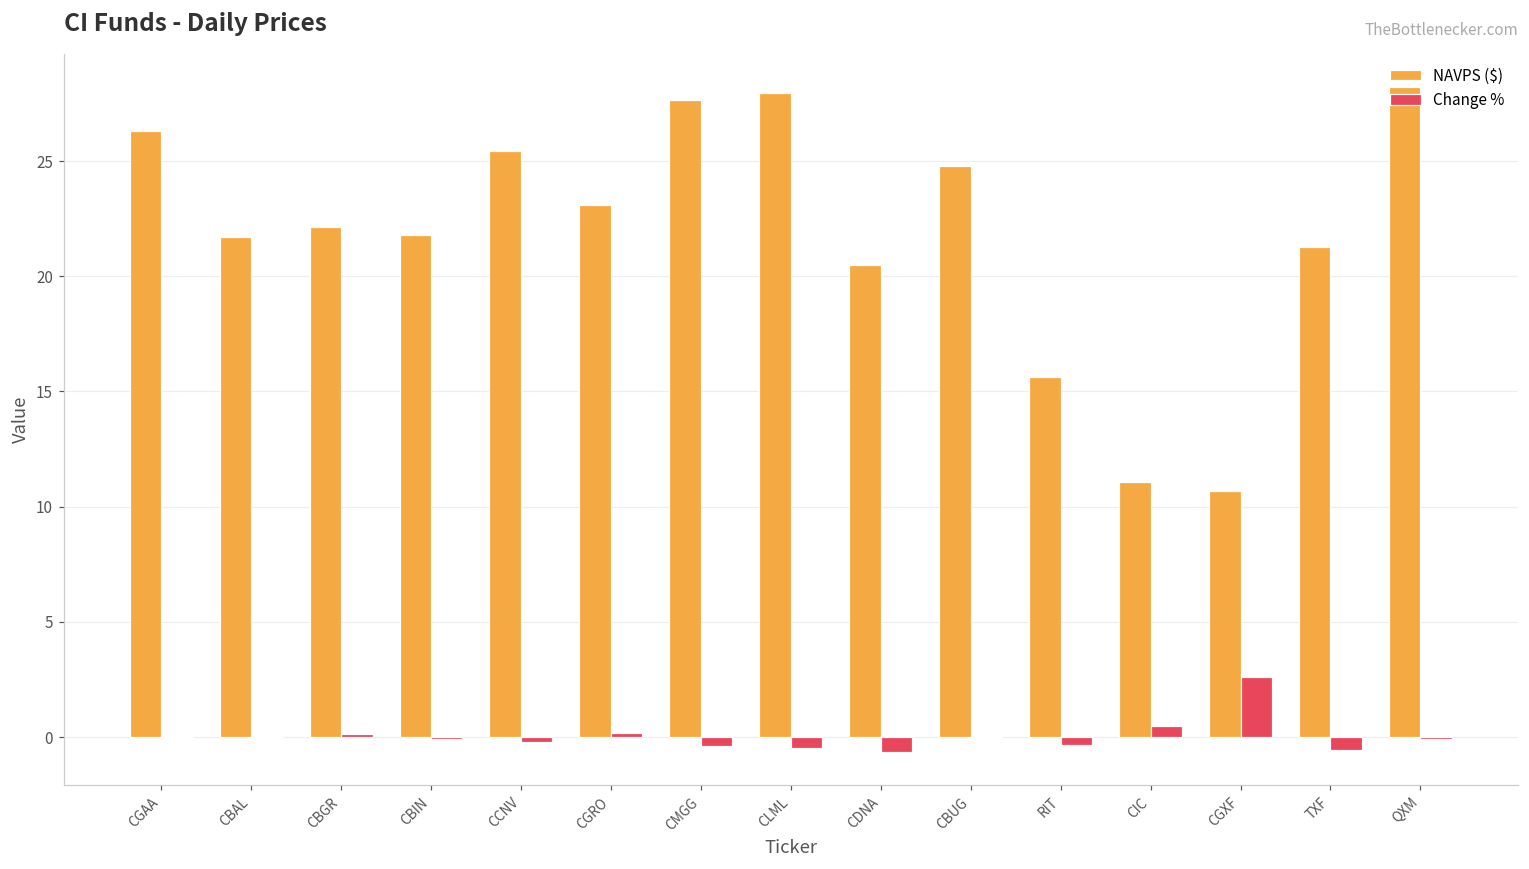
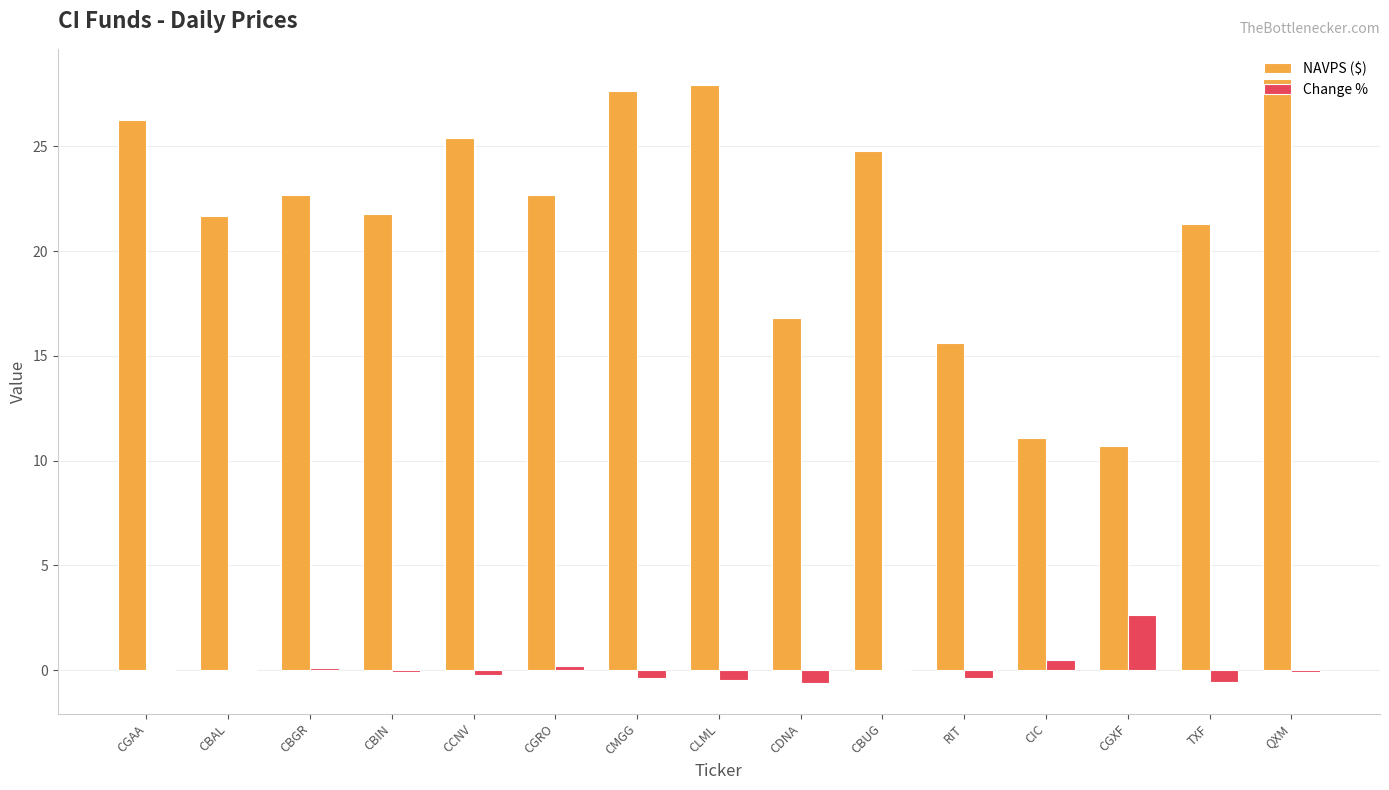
NAVPS ($), CBGR: 22.1 -> 22.7
NAVPS ($), CGRO: 23.1 -> 22.7
NAVPS ($), CDNA: 20.5 -> 16.8
